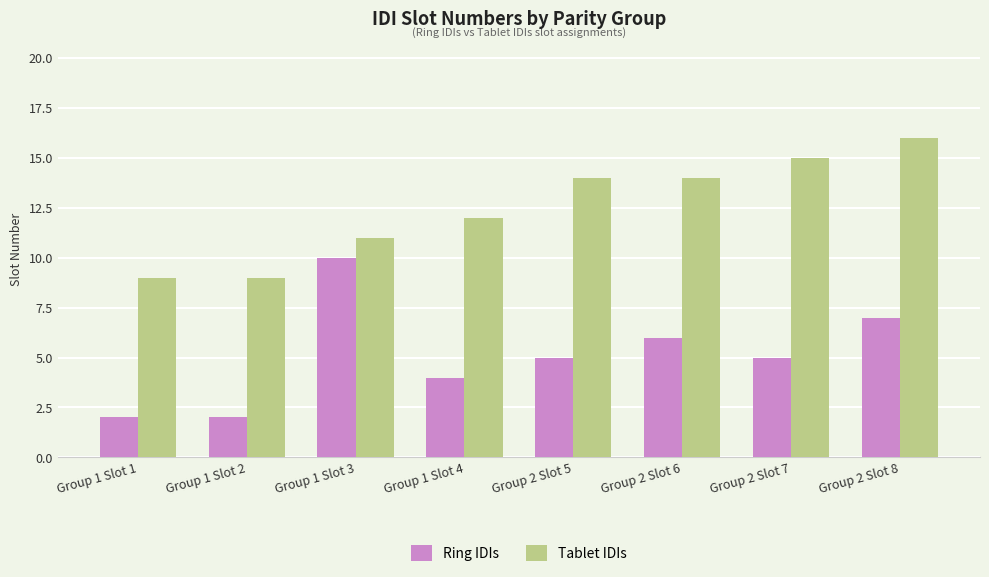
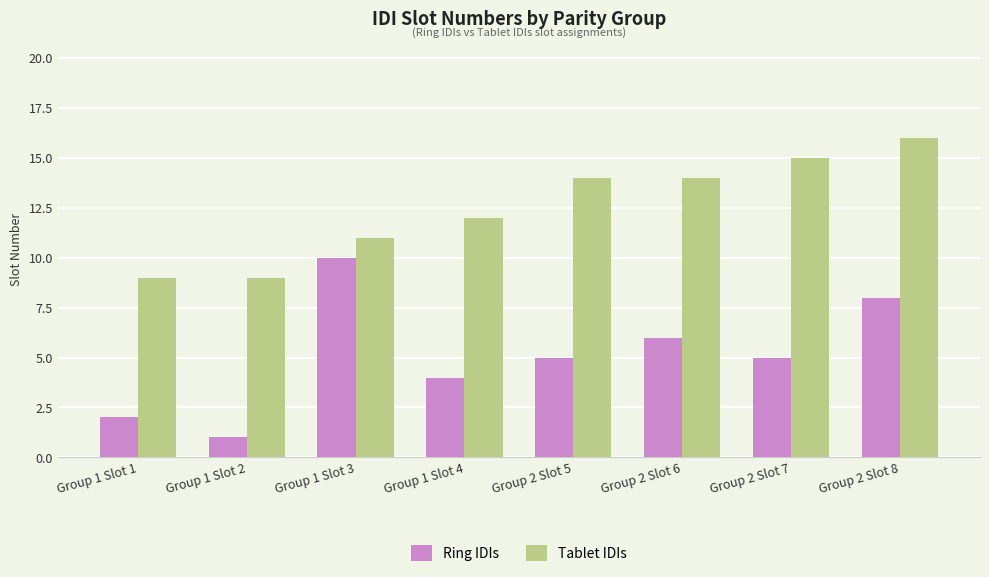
Ring IDIs, Group 1 Slot 2: 2 -> 1
Ring IDIs, Group 2 Slot 8: 7 -> 8
